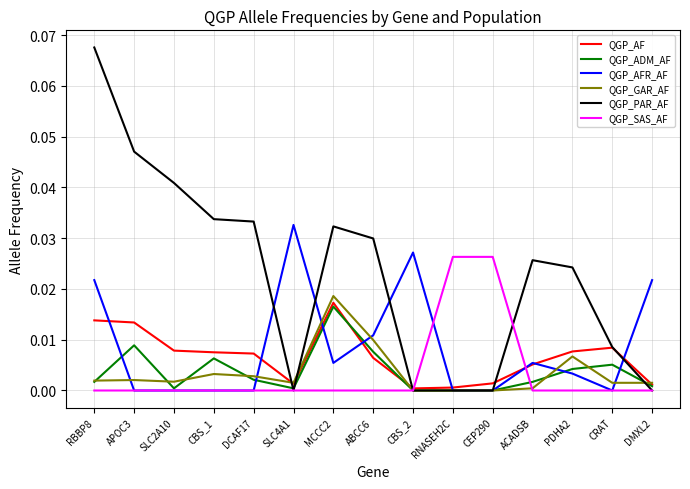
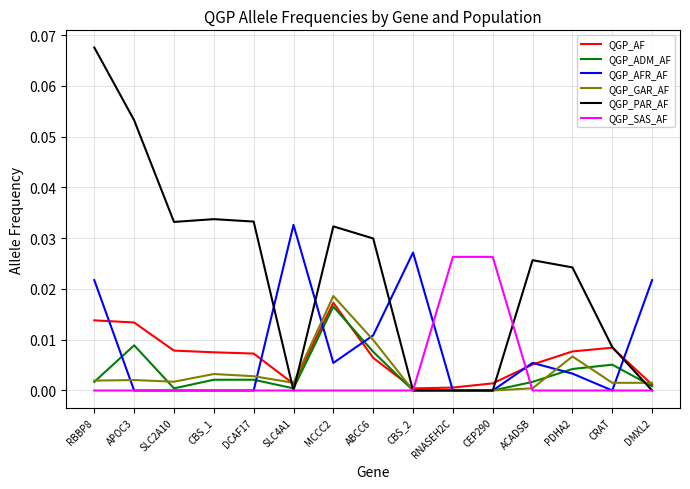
QGP_PAR_AF, APOC3: 0.047 -> 0.053
QGP_PAR_AF, SLC2A10: 0.041 -> 0.033
QGP_ADM_AF, CBS_1: 0.006 -> 0.002
